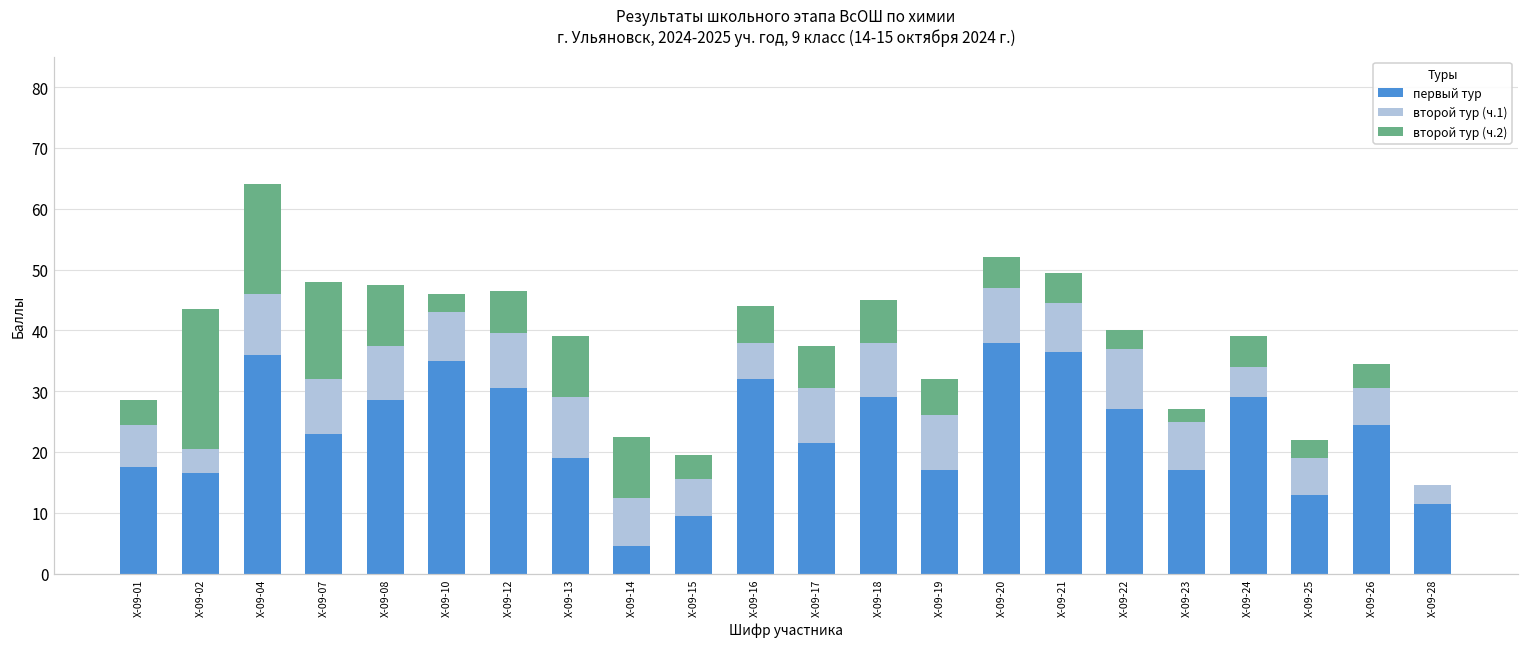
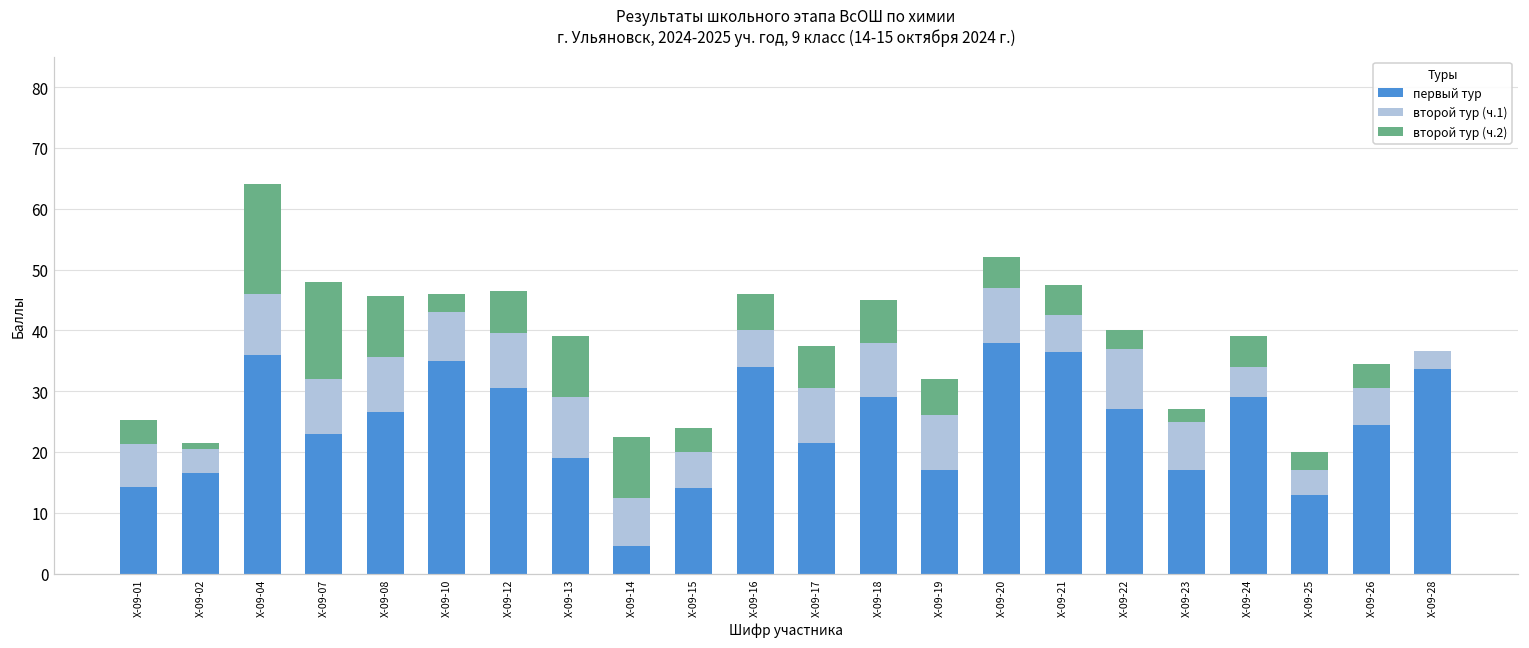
первый тур, Х-09-01: 18 -> 14
второй тур (ч.2), Х-09-02: 23 -> 1
первый тур, Х-09-08: 29 -> 27
первый тур, Х-09-15: 10 -> 14
первый тур, Х-09-16: 32 -> 34
второй тур (ч.1), Х-09-21: 8 -> 6
второй тур (ч.1), Х-09-25: 6 -> 4
первый тур, Х-09-28: 12 -> 34
